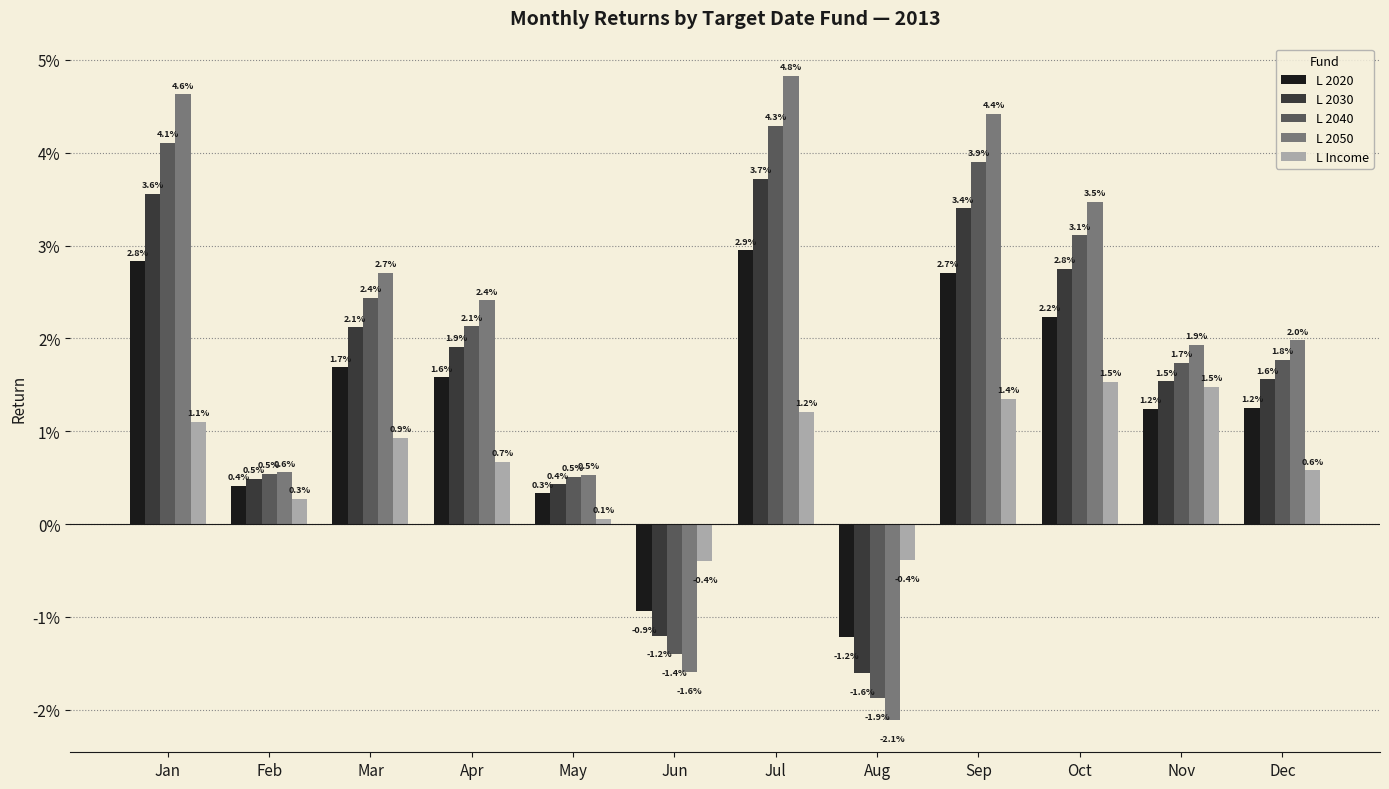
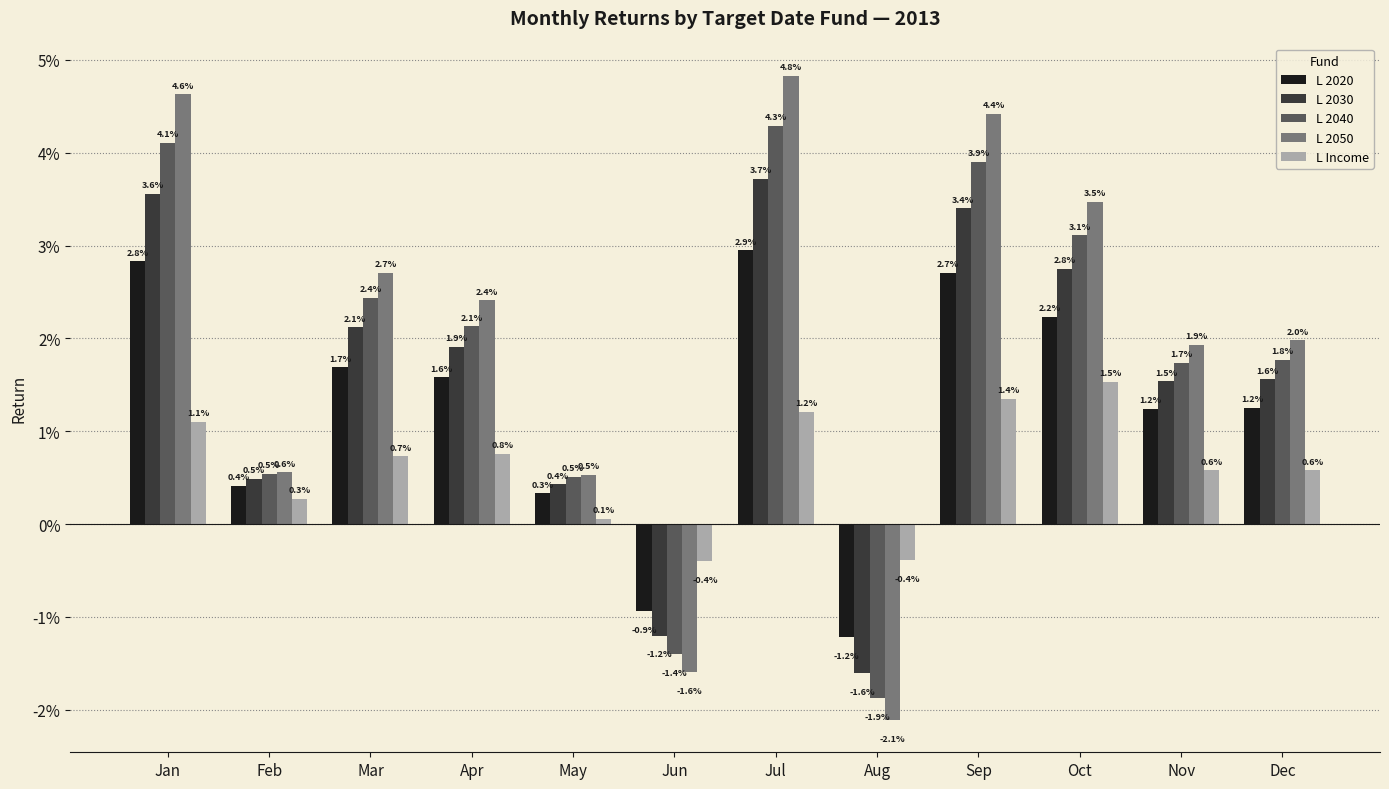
L Income, Mar: 0.9% -> 0.7%
L Income, Apr: 0.7% -> 0.8%
L Income, Nov: 1.5% -> 0.6%
